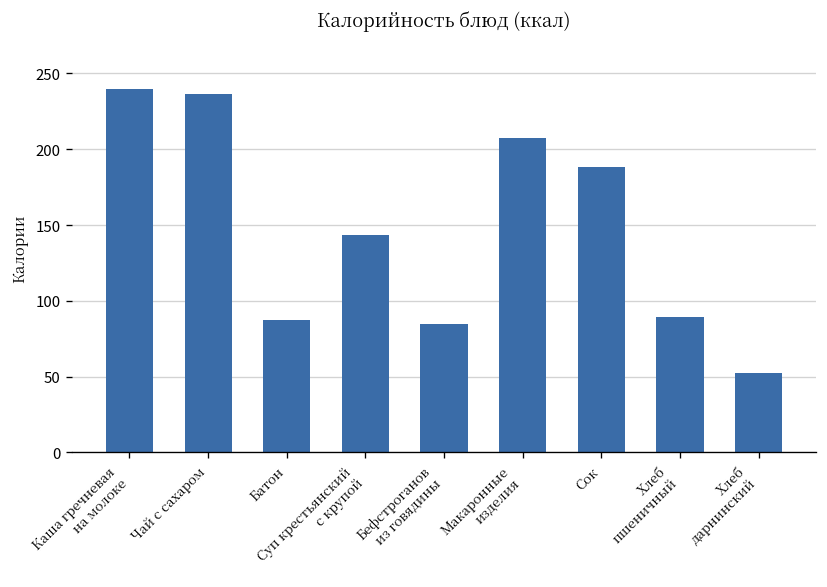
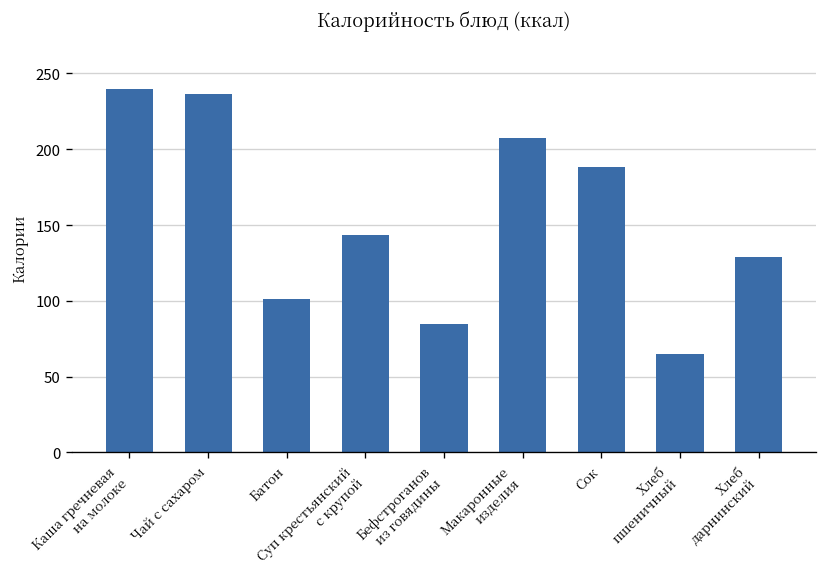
Батон: 88 -> 101
Хлеб пшеничный: 89 -> 65
Хлеб дарнинский: 52 -> 129
